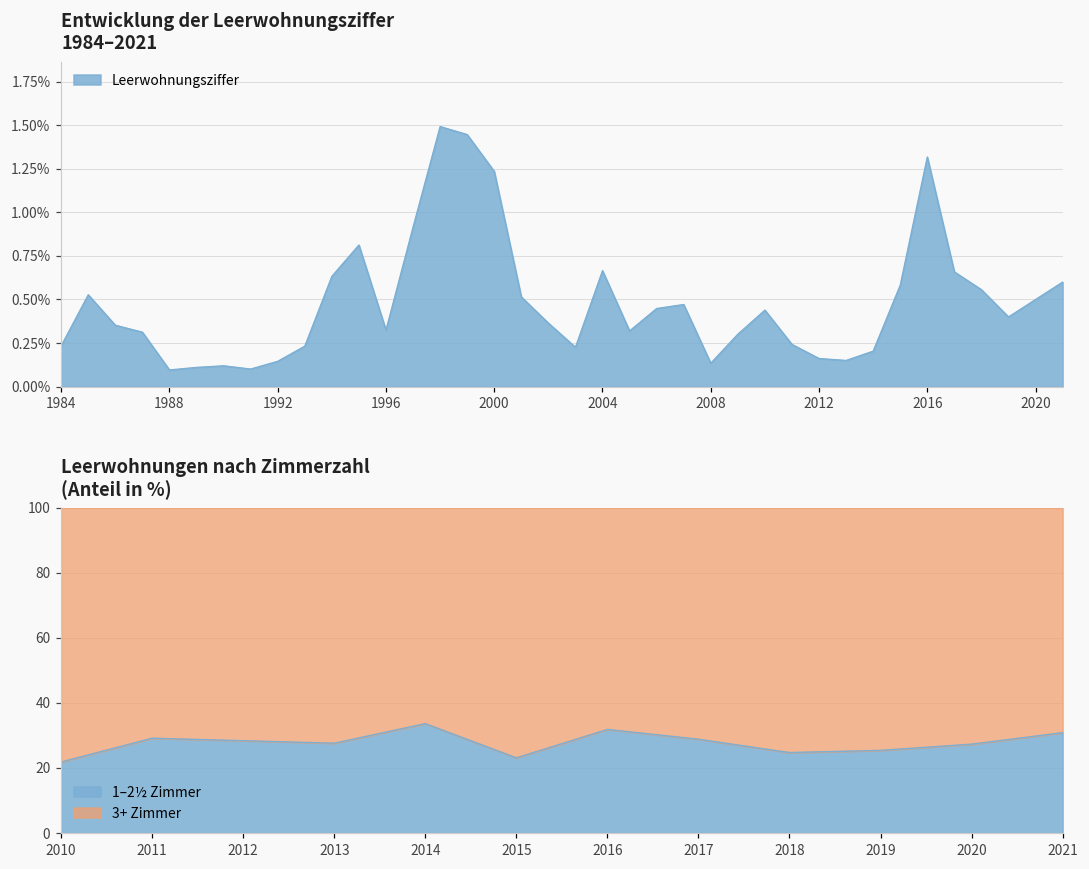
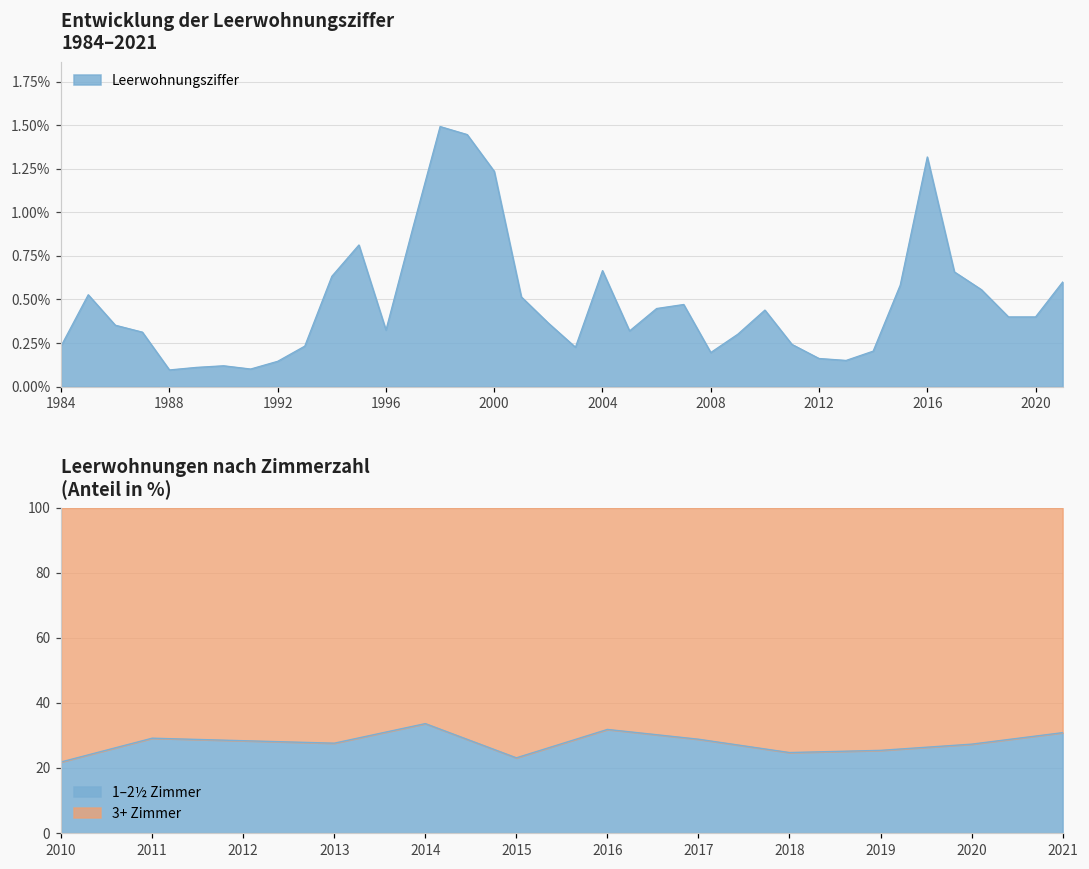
Entwicklung der Leerwohnungsziffer 1984–2021, 2008: 0.13% -> 0.20%
Entwicklung der Leerwohnungsziffer 1984–2021, 2020: 0.50% -> 0.40%
